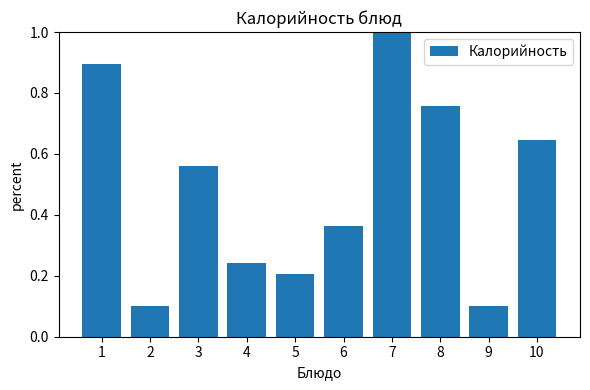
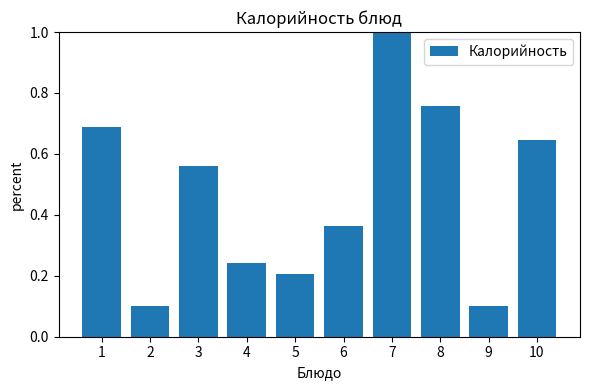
1: 0.90 -> 0.69
